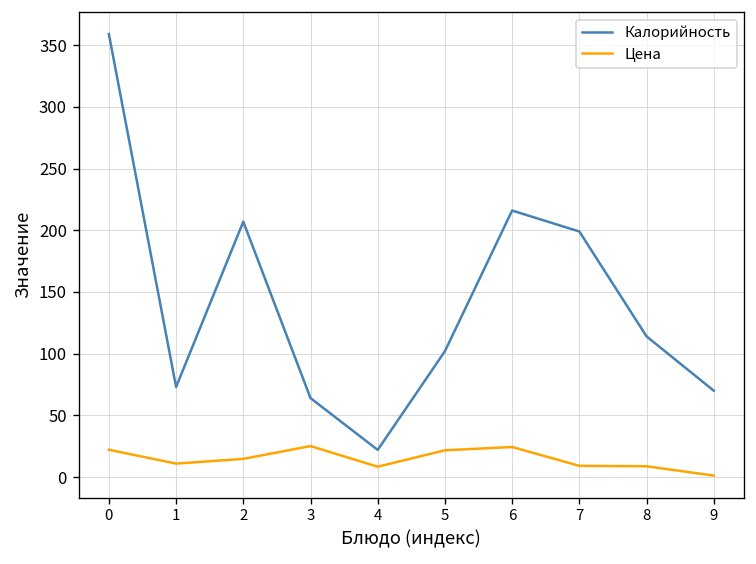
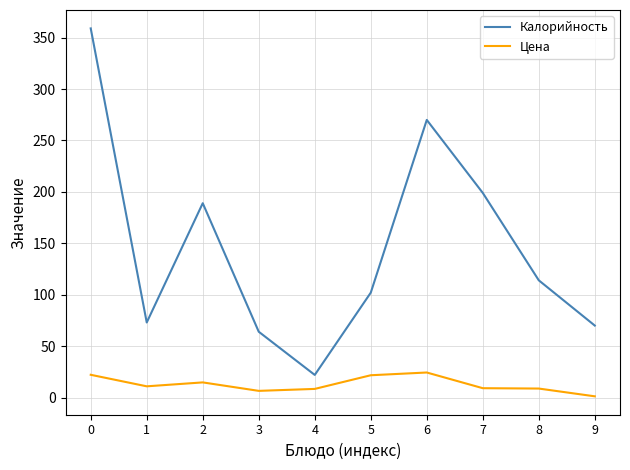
Калорийность, 2: 207 -> 189
Цена, 3: 25 -> 7
Калорийность, 6: 216 -> 270
